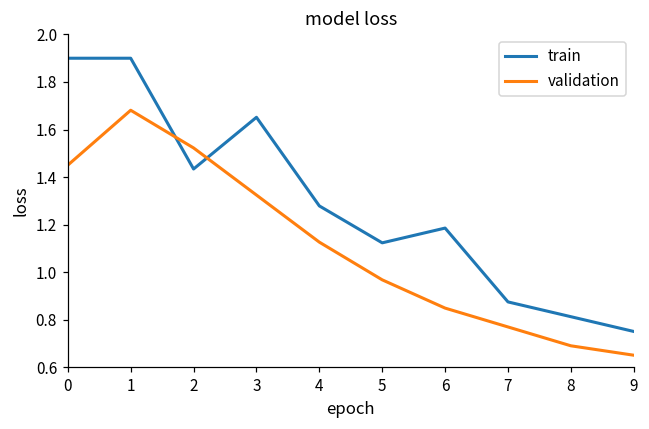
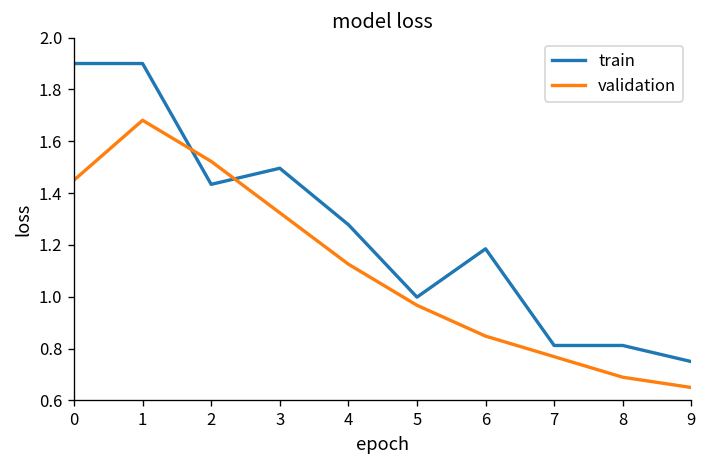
train, 3: 1.65 -> 1.50
train, 5: 1.12 -> 1.00
train, 7: 0.87 -> 0.81
